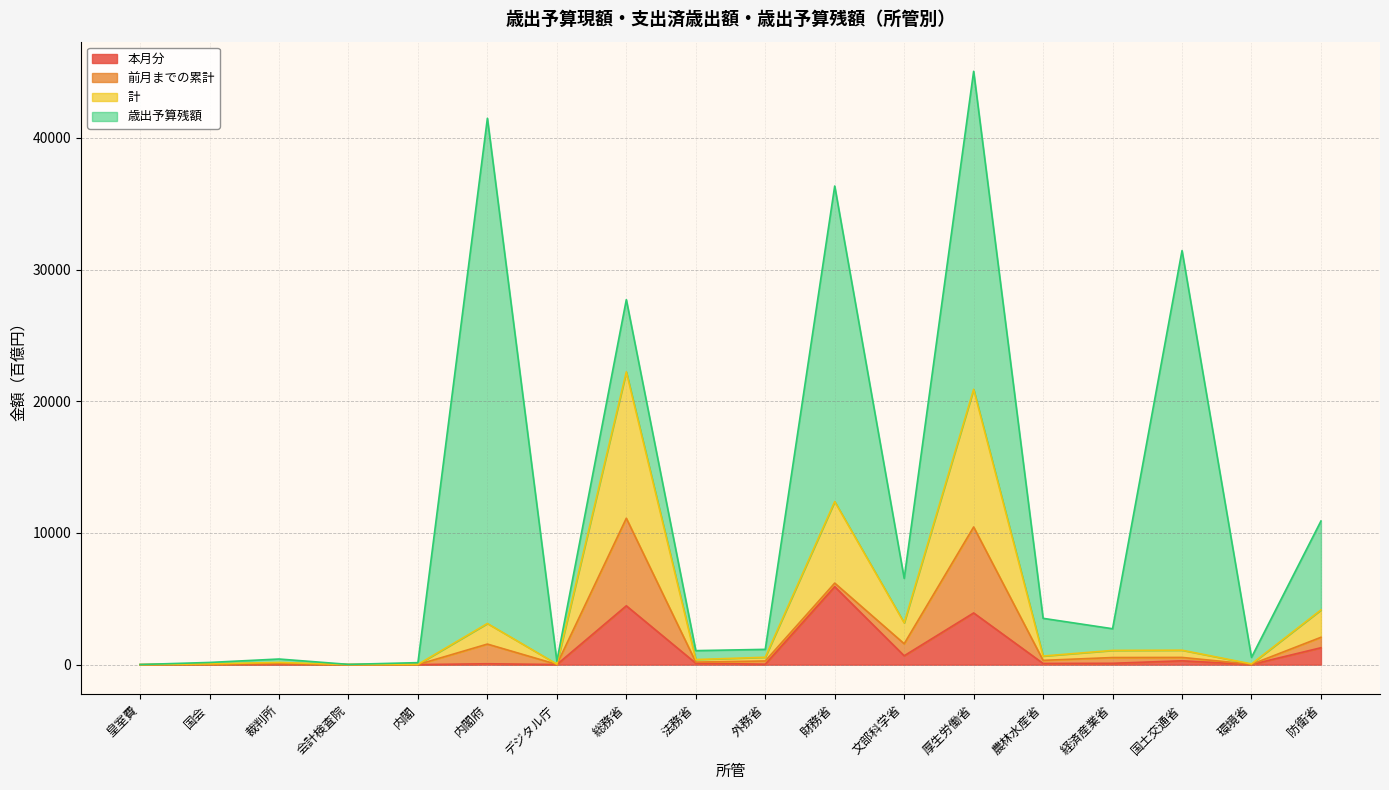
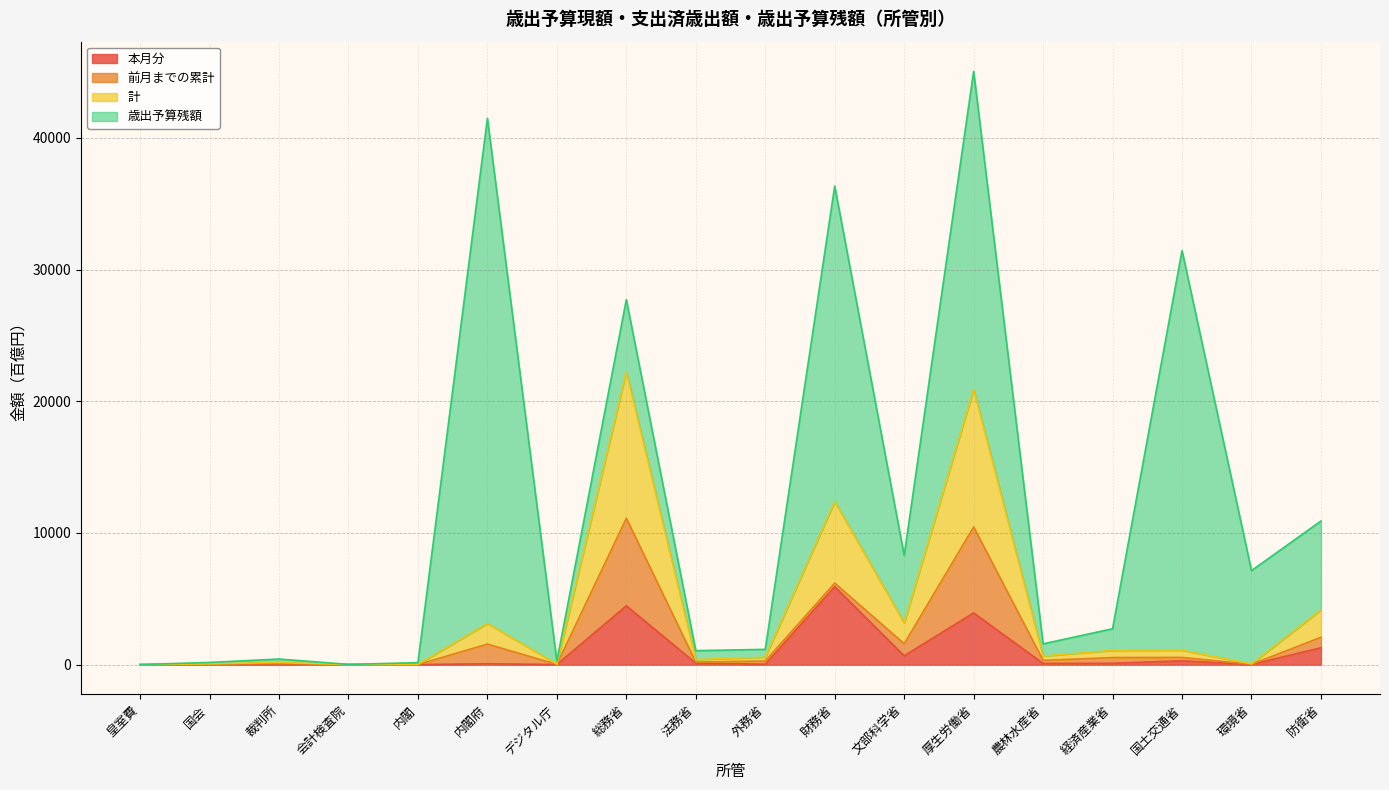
歳出予算残額, 文部科学省: 3400 -> 5100
歳出予算残額, 農林水産省: 2900 -> 900
歳出予算残額, 環境省: 500 -> 7100
